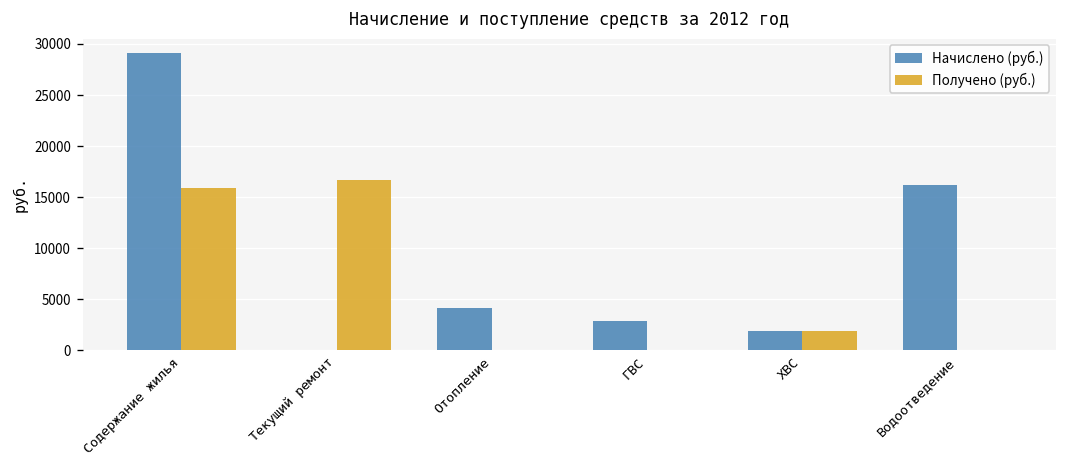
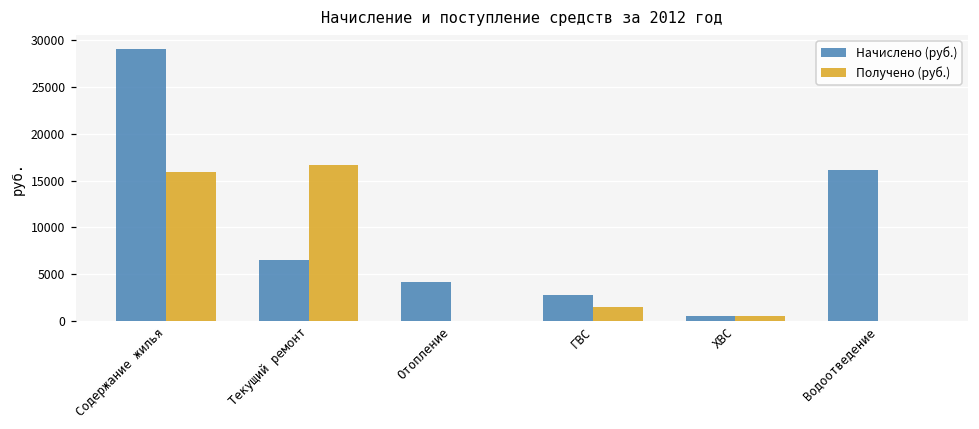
Начислено (руб.), Текущий ремонт: 0 -> 7000
Получено (руб.), ГВС: 0 -> 1000
Начислено (руб.), ХВС: 2000 -> 1000
Получено (руб.), ХВС: 2000 -> 1000
